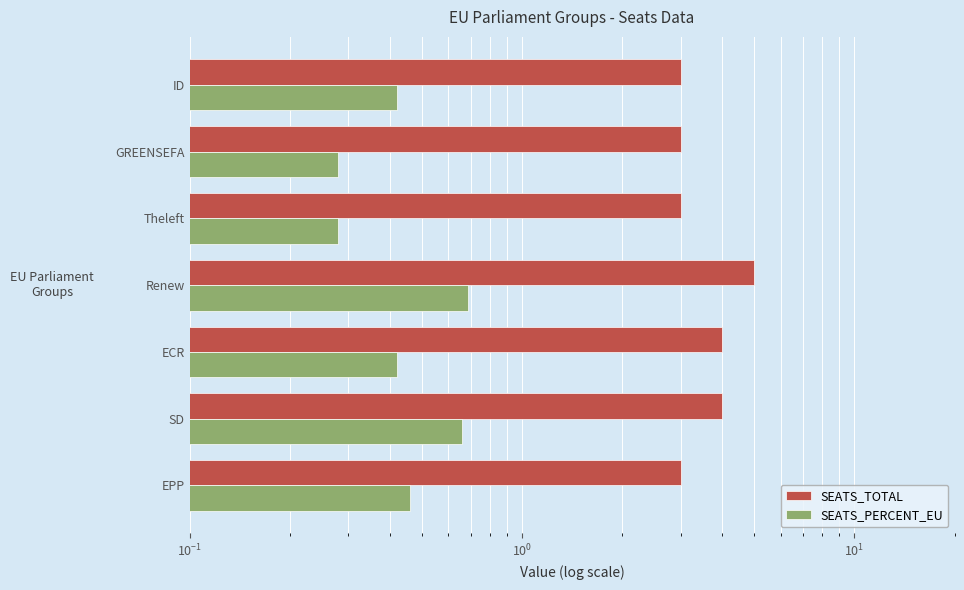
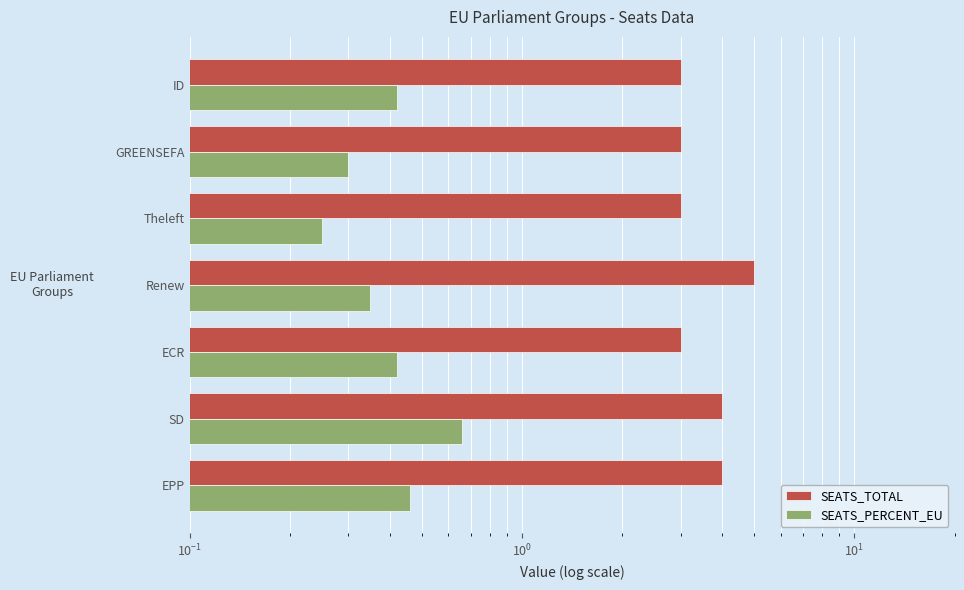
SEATS_PERCENT_EU, GREENSEFA: 0.28 -> 0.30
SEATS_PERCENT_EU, Theleft: 0.28 -> 0.25
SEATS_PERCENT_EU, Renew: 0.69 -> 0.35
SEATS_TOTAL, ECR: 4 -> 3
SEATS_TOTAL, EPP: 3 -> 4
